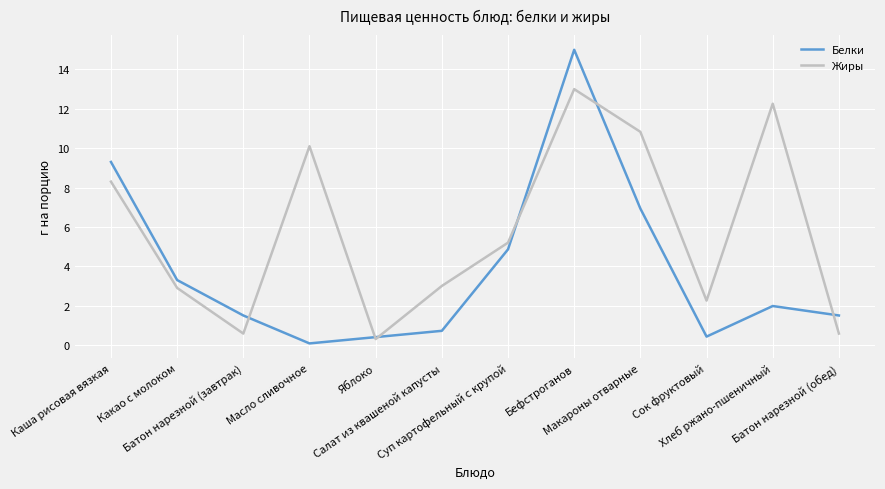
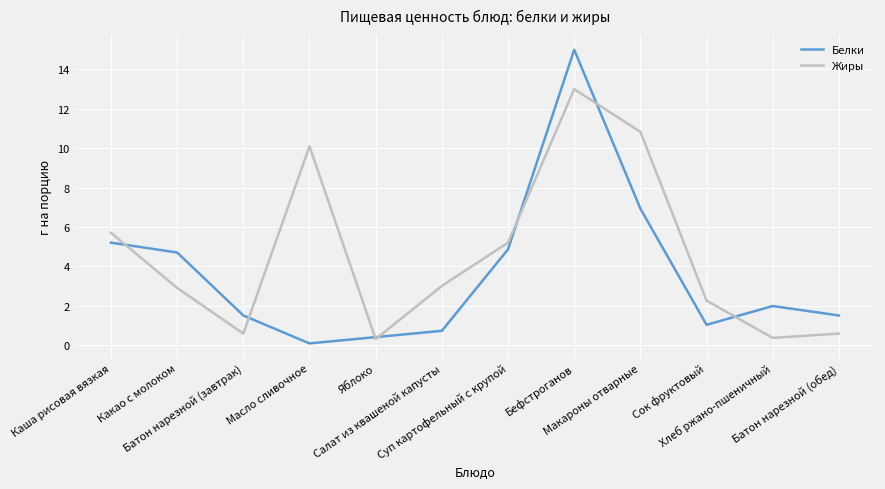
Белки, Каша рисовая вязкая: 9.3 -> 5.2
Жиры, Каша рисовая вязкая: 8.3 -> 5.7
Белки, Какао с молоком: 3.3 -> 4.7
Белки, Сок фруктовый: 0.4 -> 1.0
Жиры, Хлеб ржано-пшеничный: 12.3 -> 0.4
